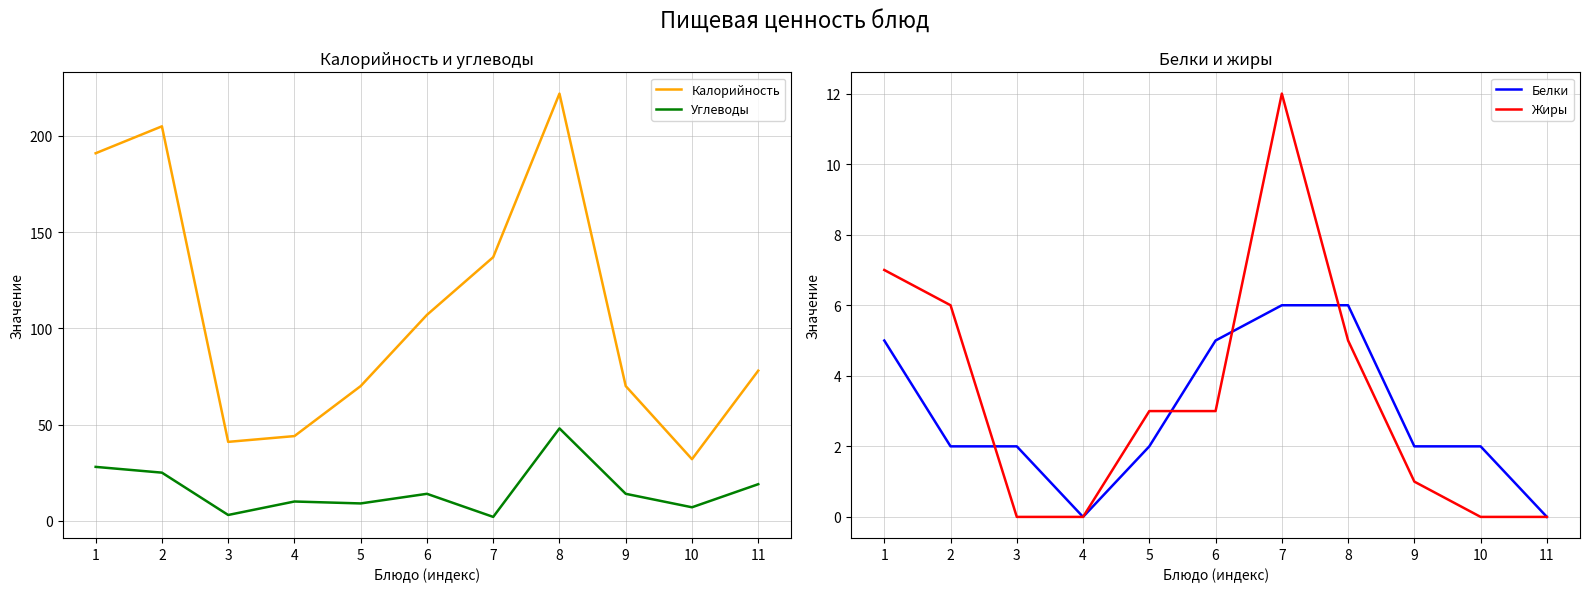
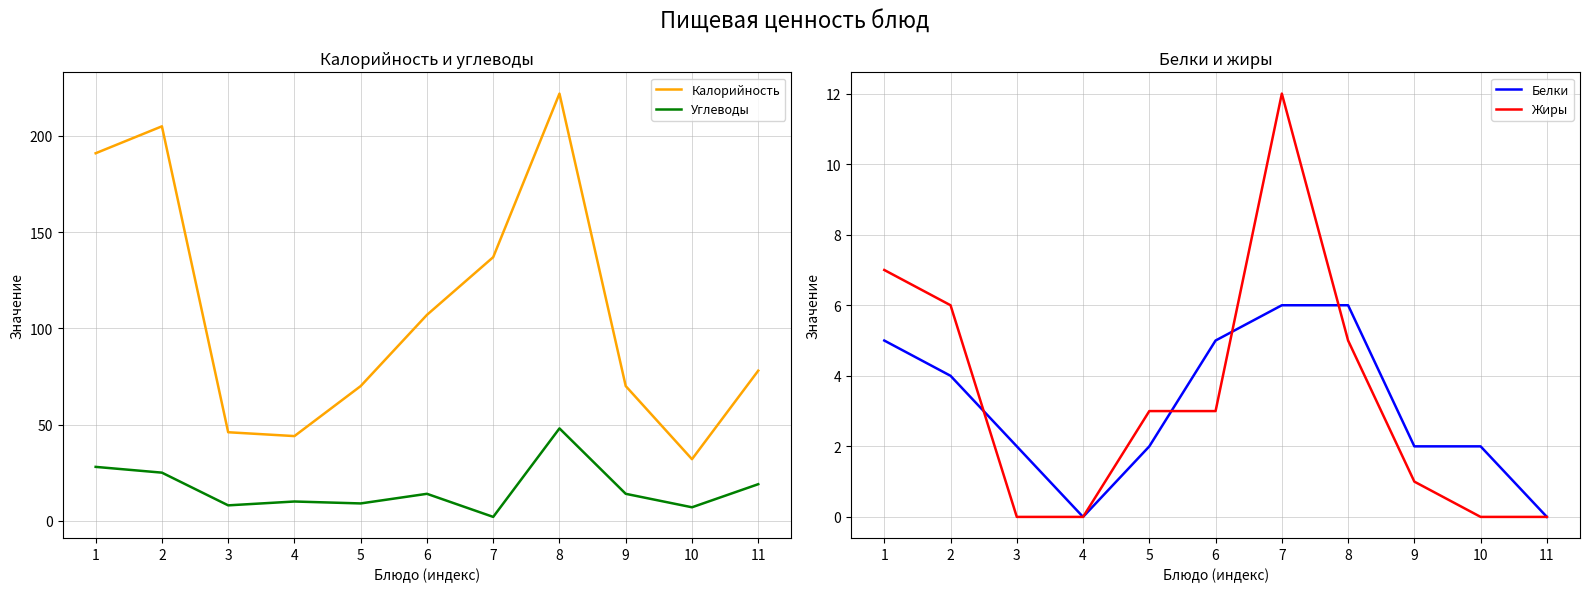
Калорийность и углеводы, Калорийность, 3: 41 -> 46
Калорийность и углеводы, Углеводы, 3: 3 -> 8
Белки и жиры, Белки, 2: 2 -> 4
